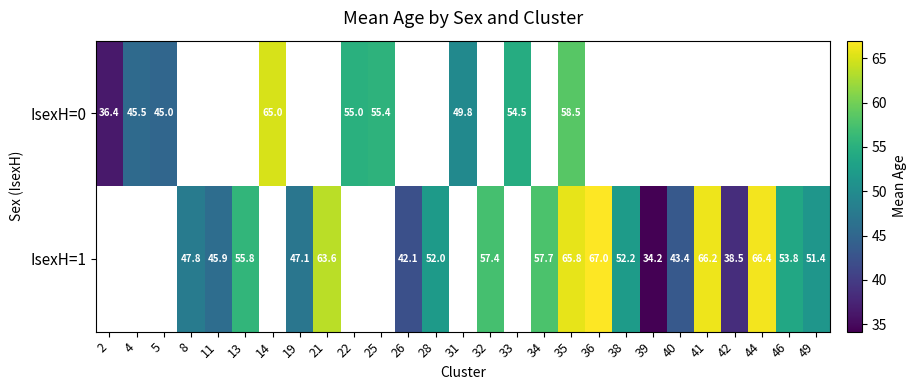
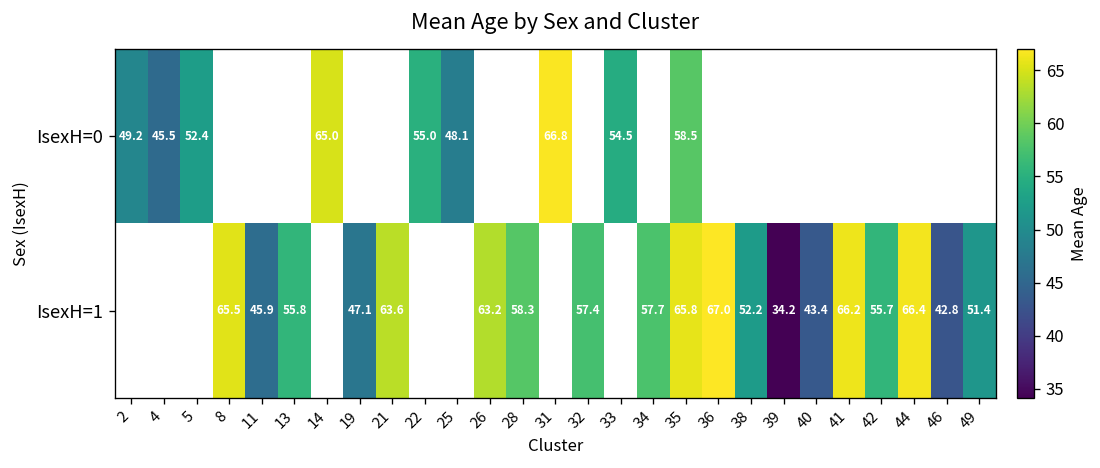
IsexH=0, 2: 36.4 -> 49.2
IsexH=0, 5: 45.0 -> 52.4
IsexH=0, 25: 55.4 -> 48.1
IsexH=0, 31: 49.8 -> 66.8
IsexH=1, 8: 47.8 -> 65.5
IsexH=1, 26: 42.1 -> 63.2
IsexH=1, 28: 52.0 -> 58.3
IsexH=1, 42: 38.5 -> 55.7
IsexH=1, 46: 53.8 -> 42.8
